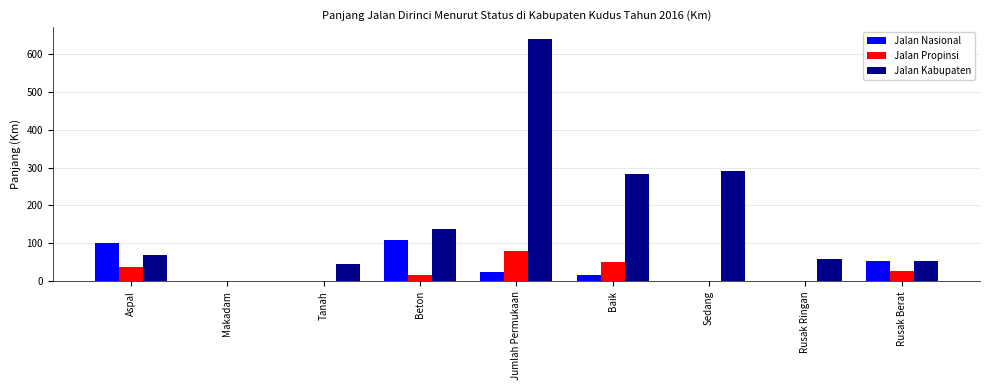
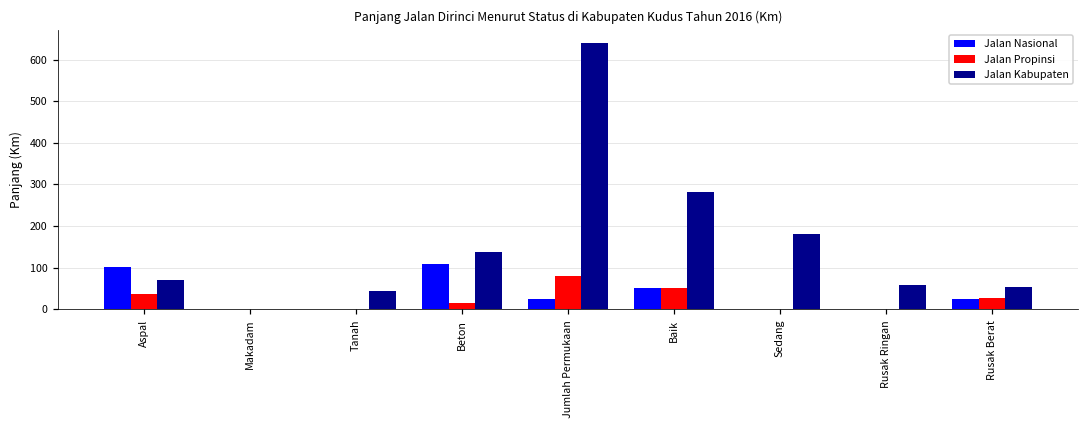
Jalan Nasional, Baik: 20 -> 50
Jalan Kabupaten, Sedang: 290 -> 180
Jalan Nasional, Rusak Berat: 50 -> 20
